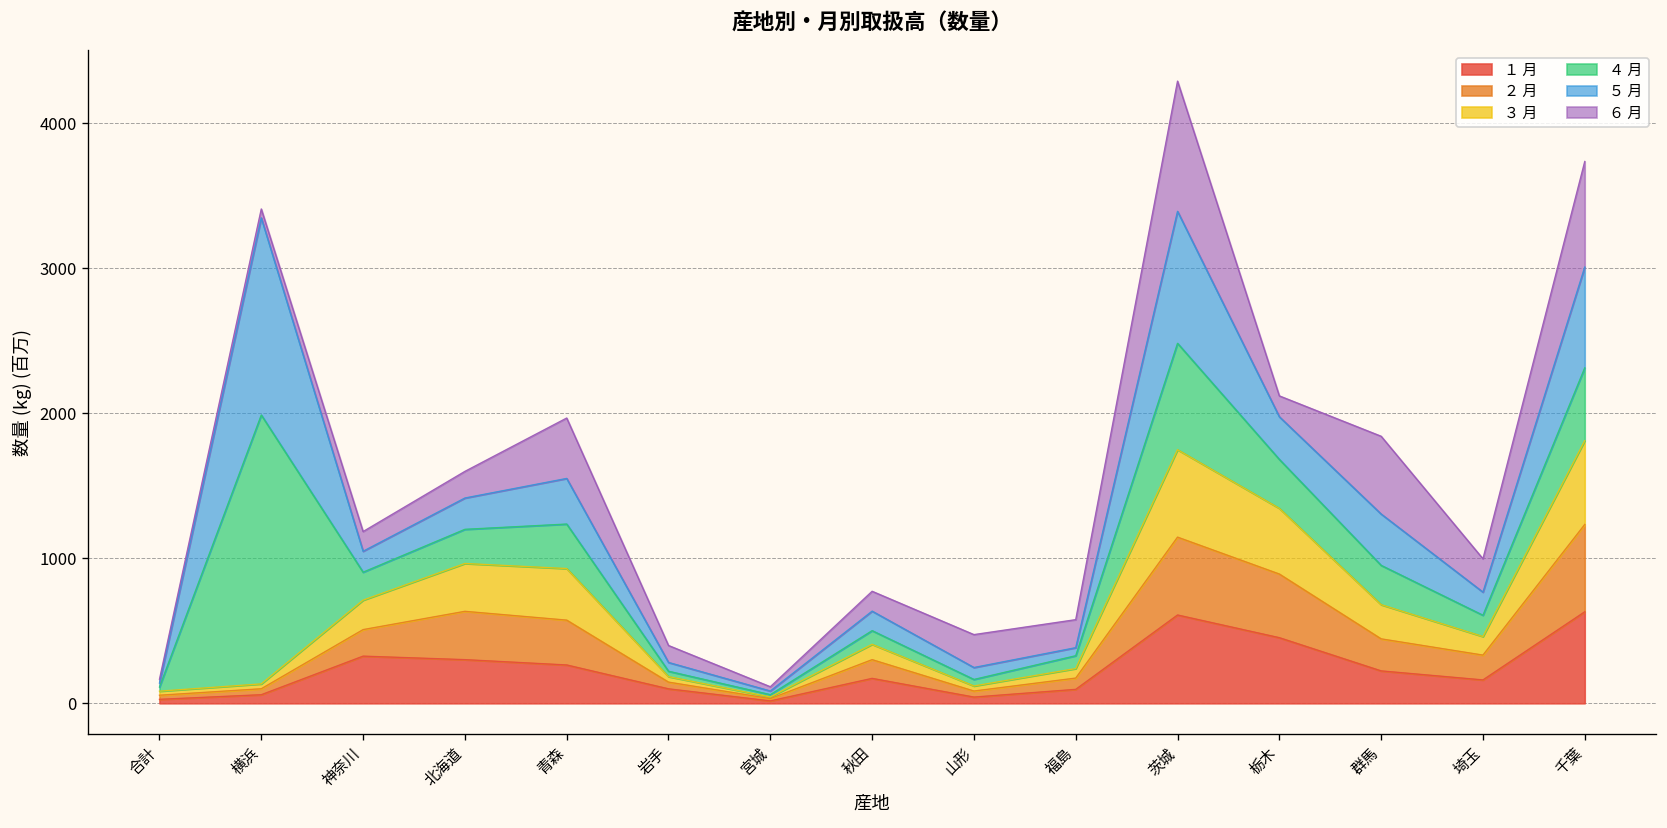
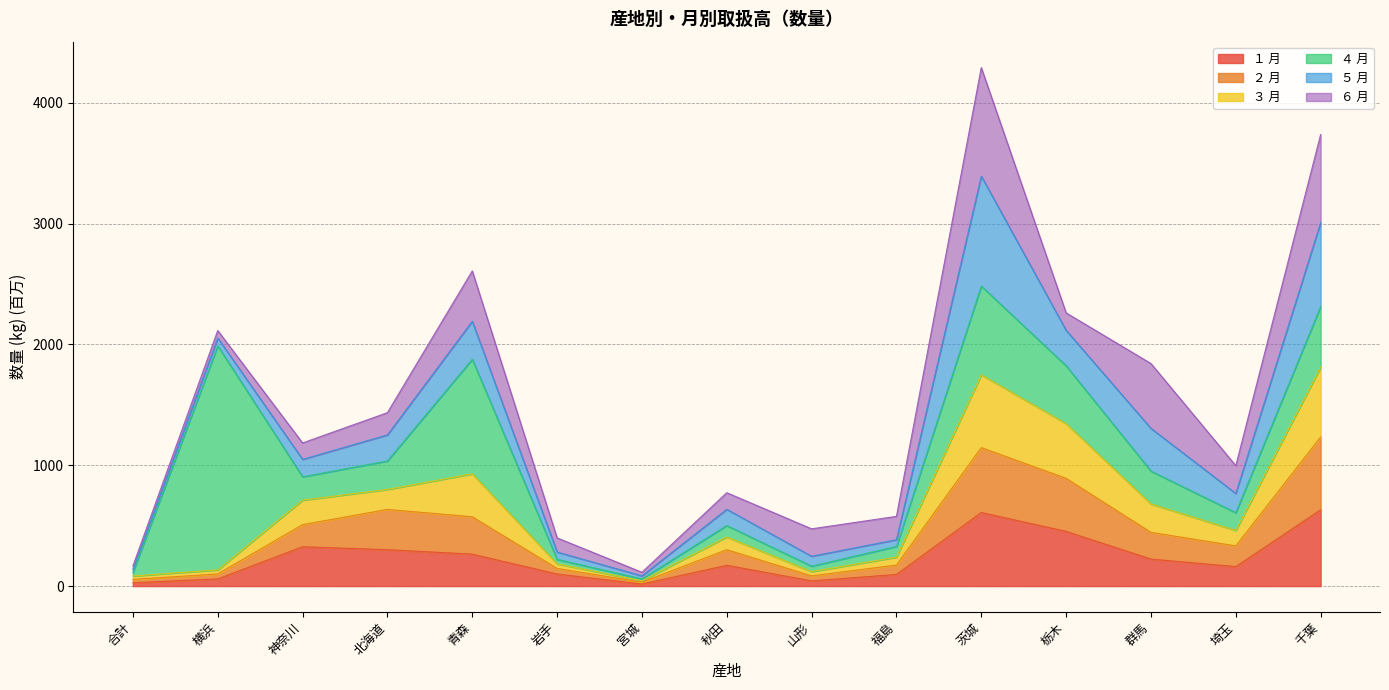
５ 月, 横浜: 1360 -> 60
３ 月, 北海道: 330 -> 170
４ 月, 青森: 310 -> 950
４ 月, 栃木: 340 -> 480
